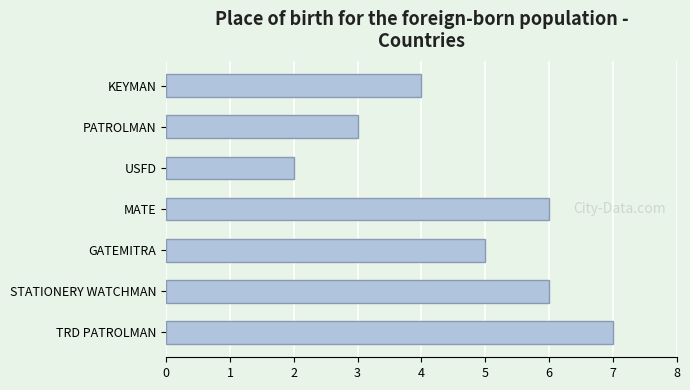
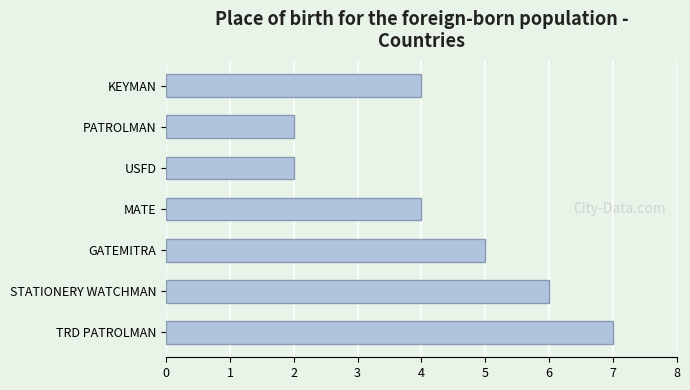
PATROLMAN: 3 -> 2
MATE: 6 -> 4
